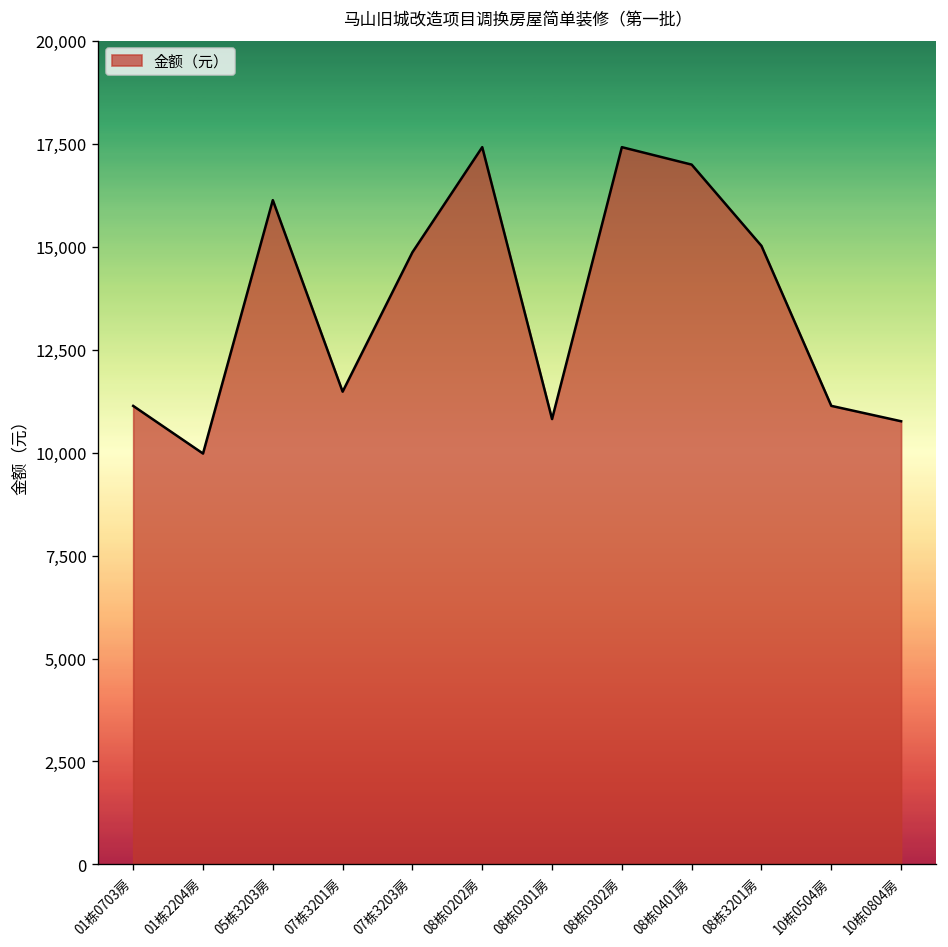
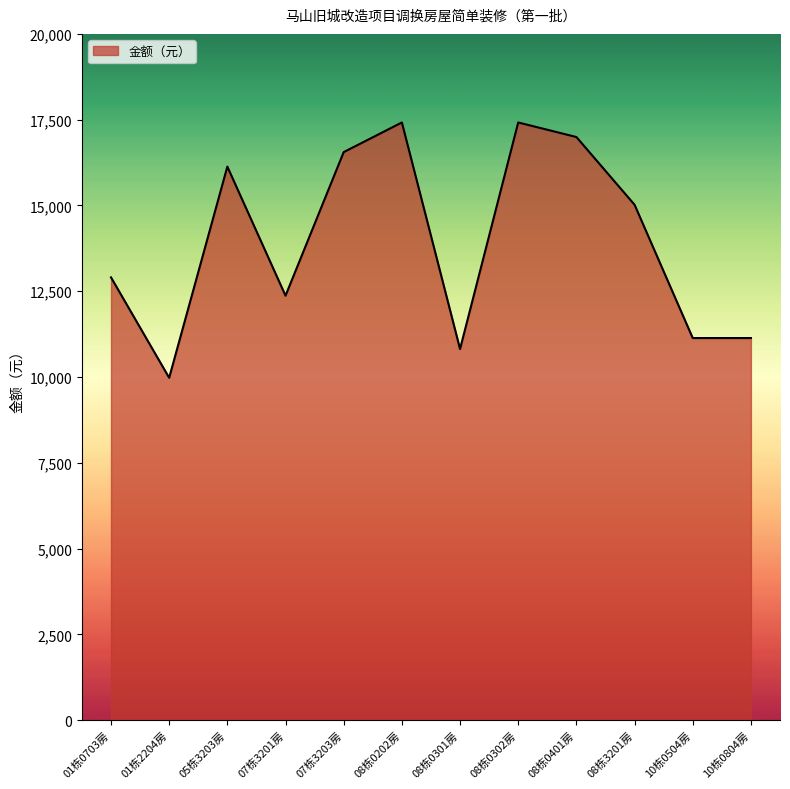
01栋0703房: 11,100 -> 12,900
07栋3201房: 11,500 -> 12,400
07栋3203房: 14,900 -> 16,600
10栋0804房: 10,800 -> 11,100
